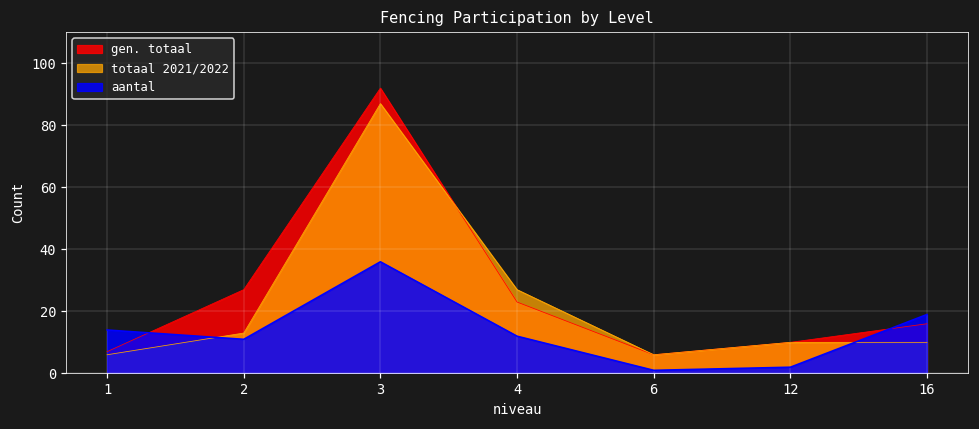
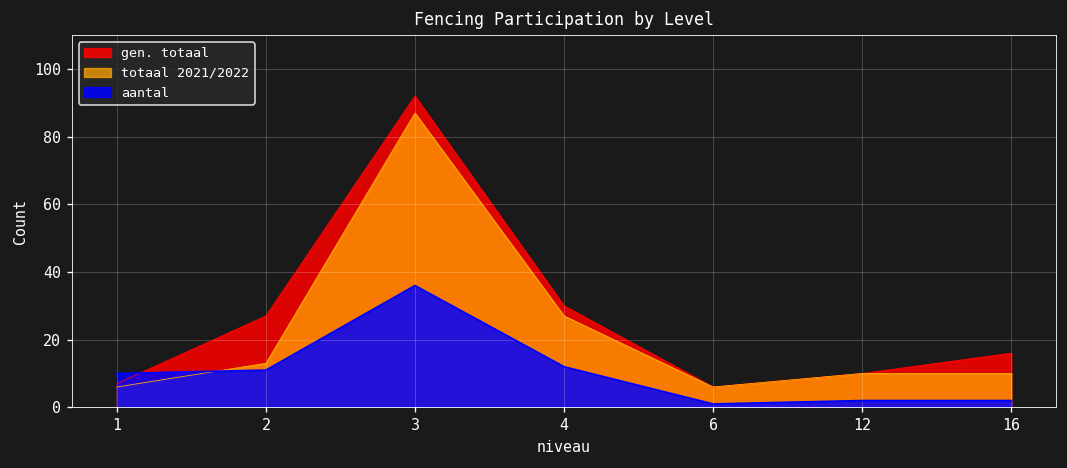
aantal, 1: 14 -> 10
gen. totaal, 4: 23 -> 30
aantal, 16: 19 -> 2
